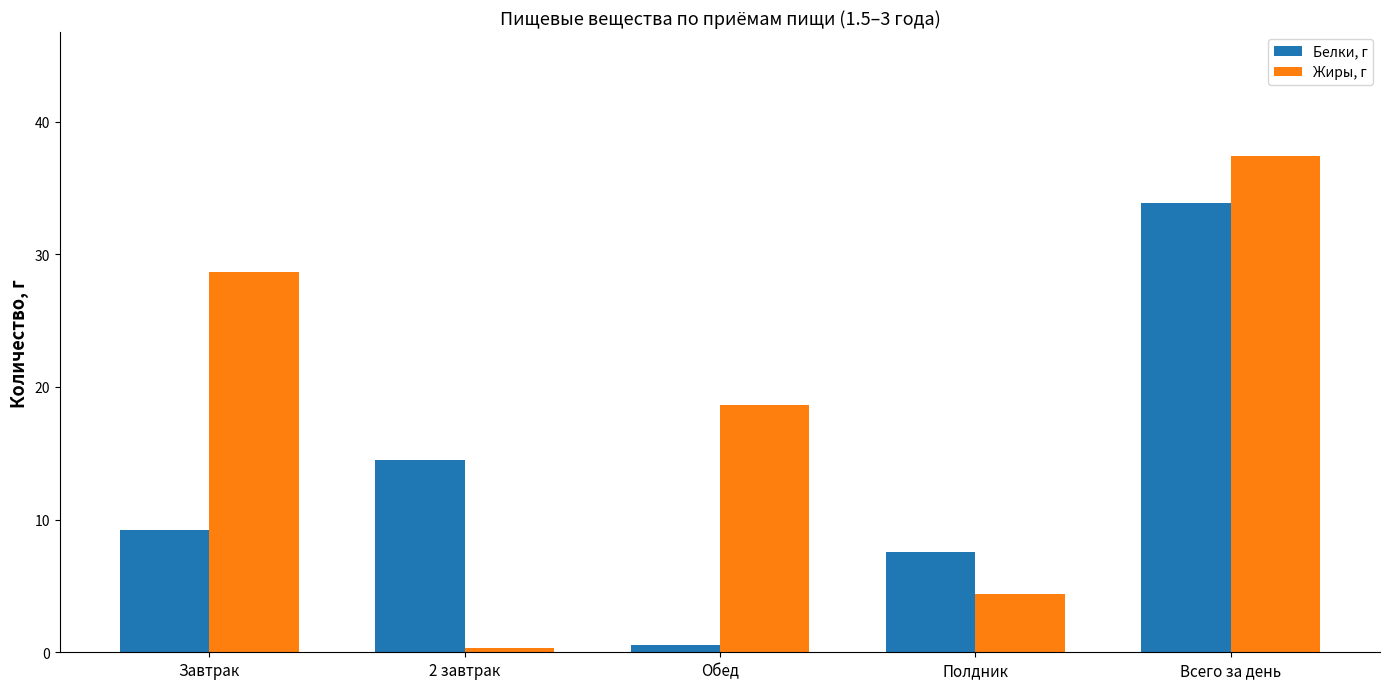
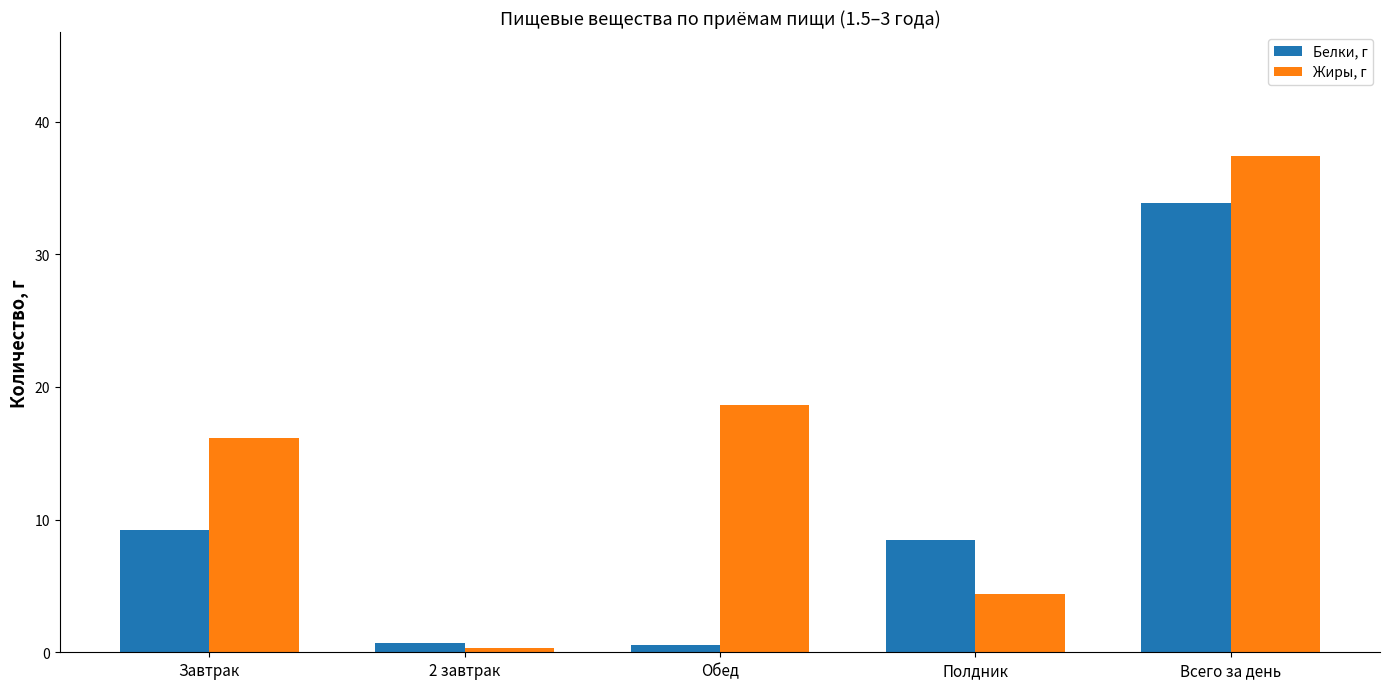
Жиры, г, Завтрак: 28.7 -> 16.1
Белки, г, 2 завтрак: 14.5 -> 0.7
Белки, г, Полдник: 7.6 -> 8.5
